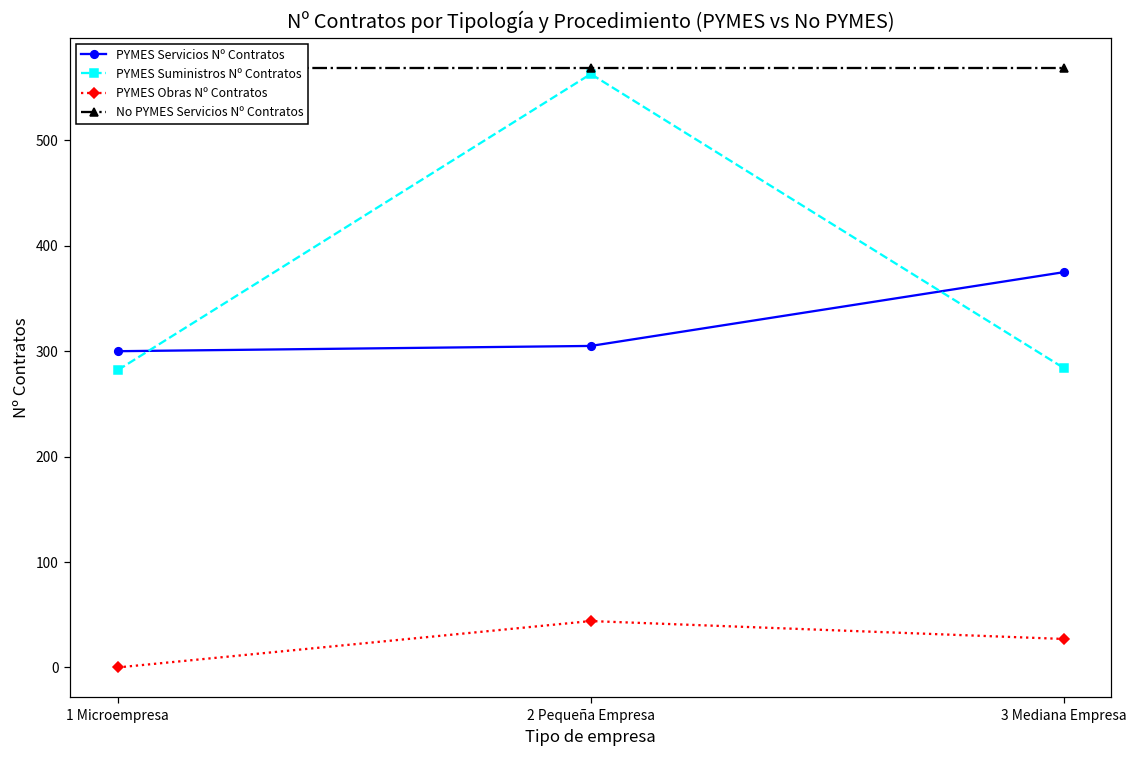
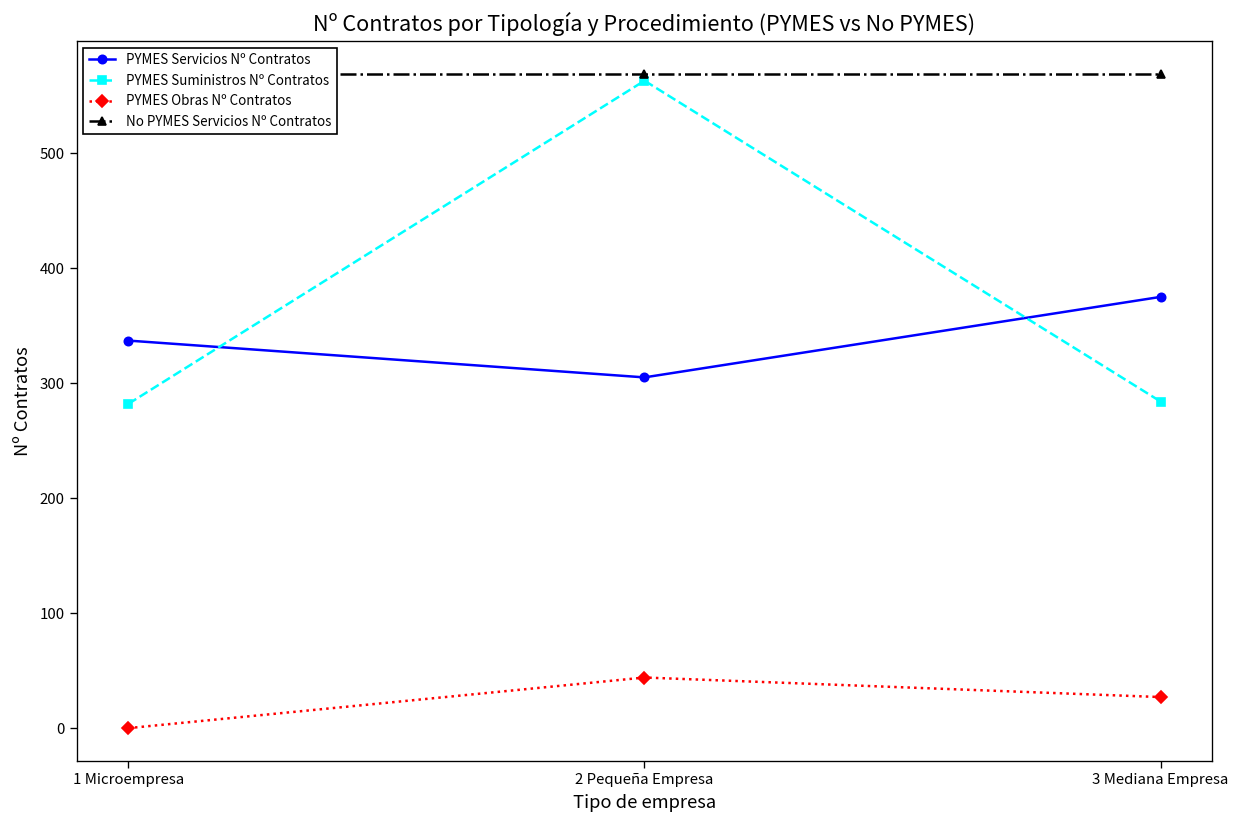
PYMES Servicios Nº Contratos, 1 Microempresa: 300 -> 340
